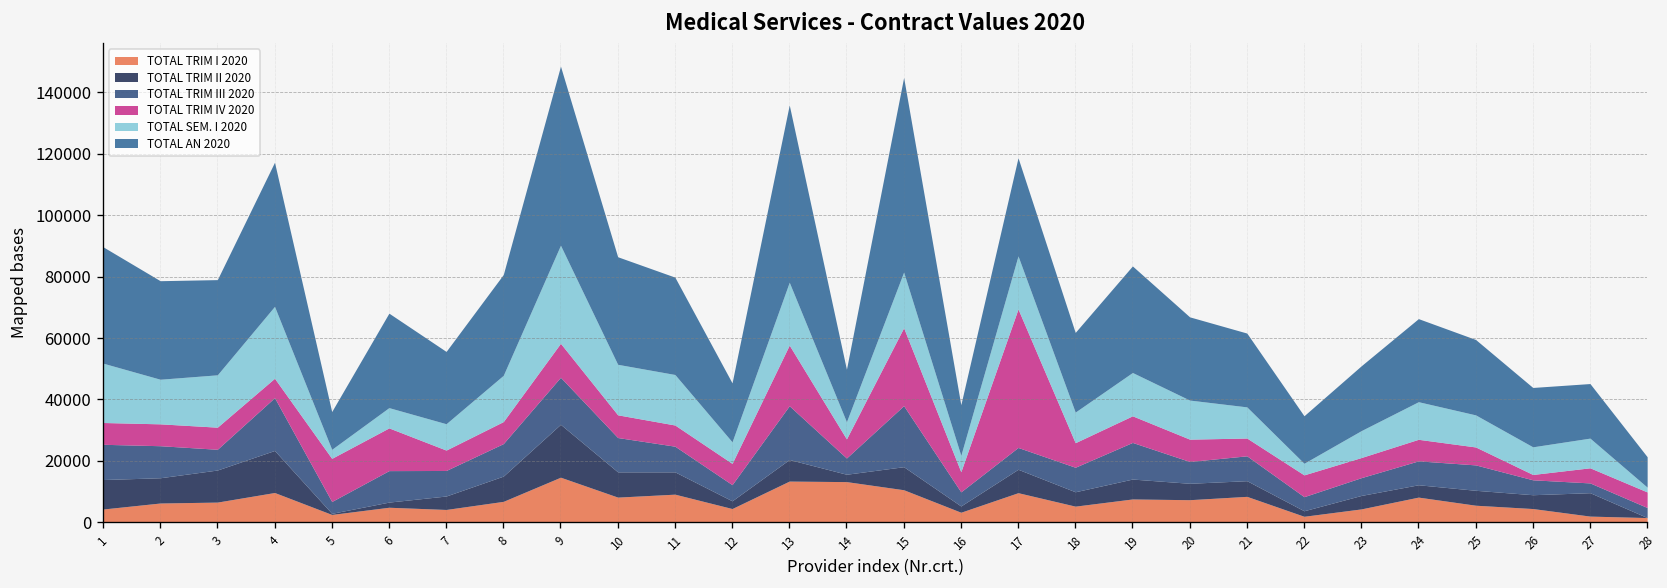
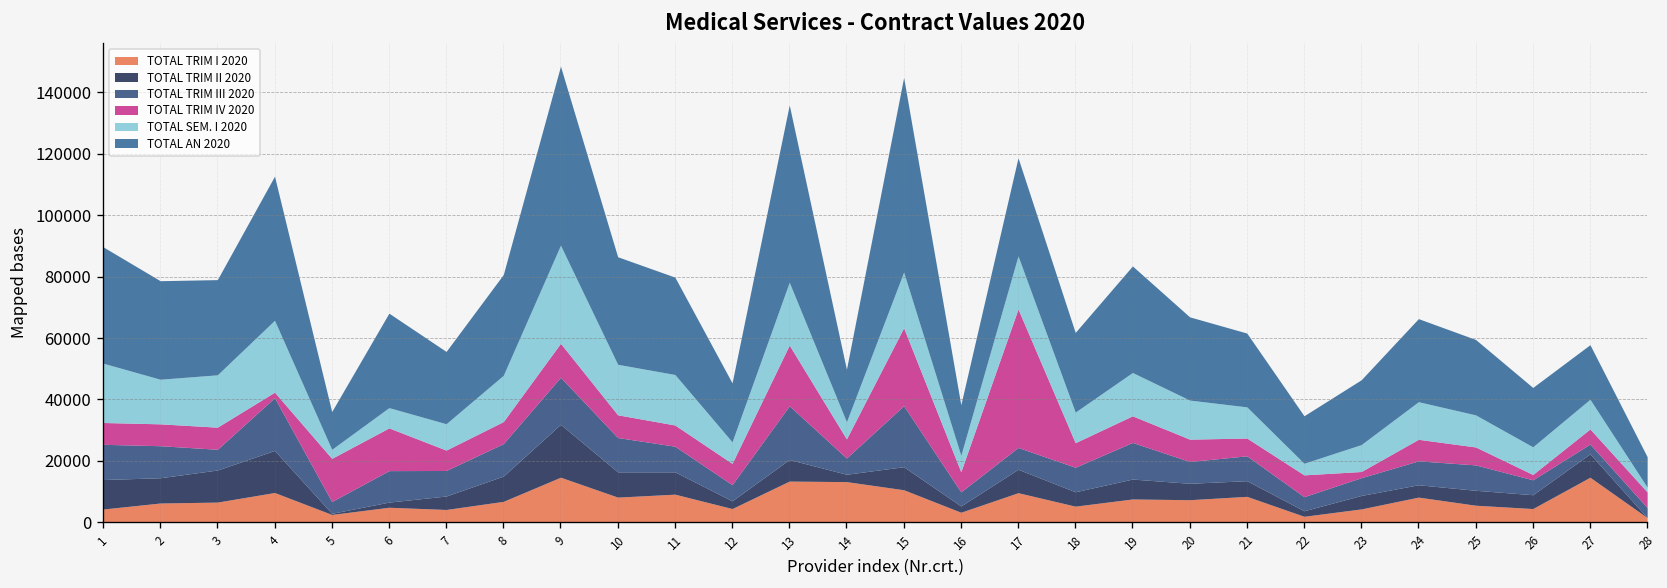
TOTAL TRIM IV 2020, 4: 6000 -> 2000
TOTAL TRIM IV 2020, 23: 7000 -> 2000
TOTAL TRIM I 2020, 27: 2000 -> 15000
